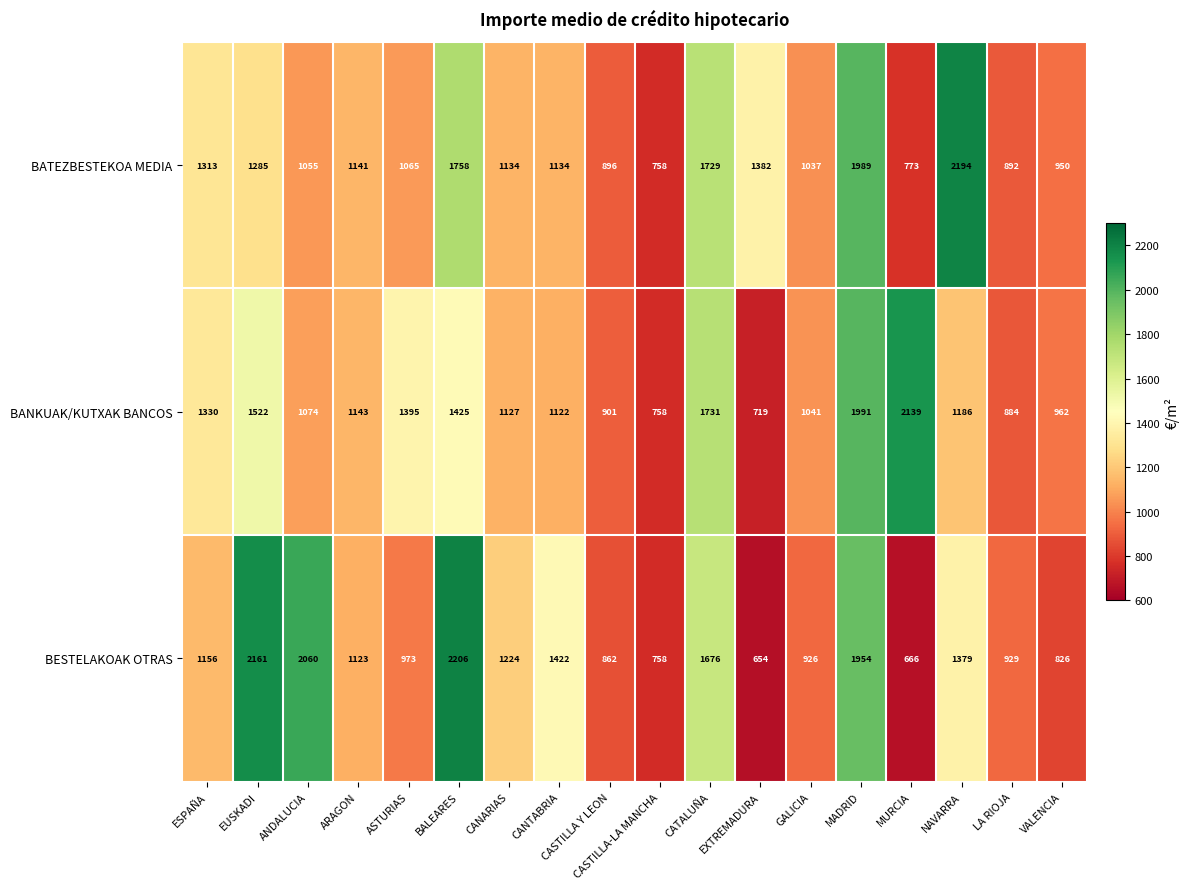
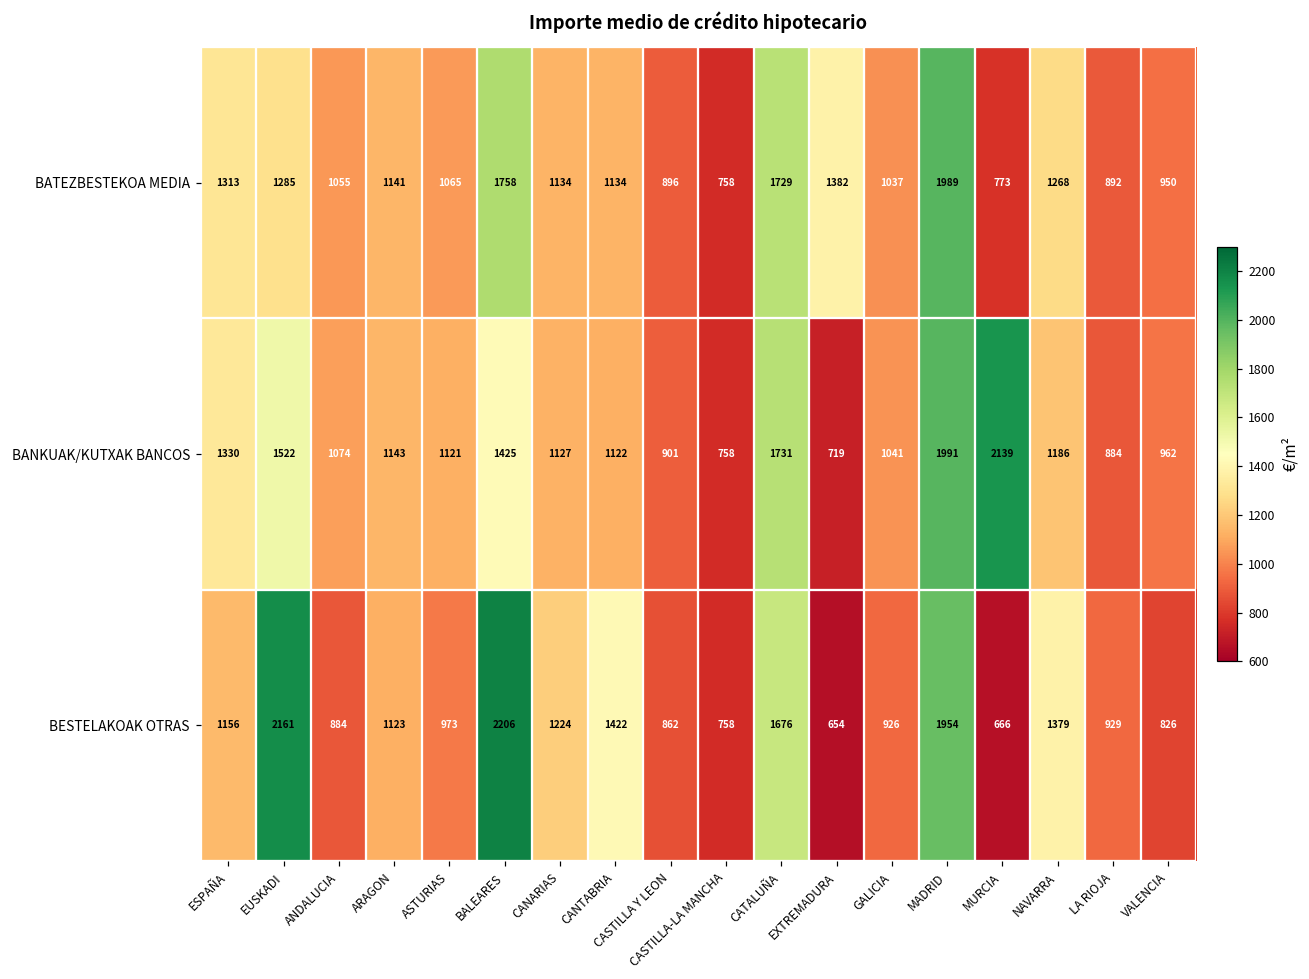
BATEZBESTEKOA MEDIA, NAVARRA: 2194 -> 1268
BANKUAK/KUTXAK BANCOS, ASTURIAS: 1395 -> 1121
BESTELAKOAK OTRAS, ANDALUCIA: 2060 -> 884
